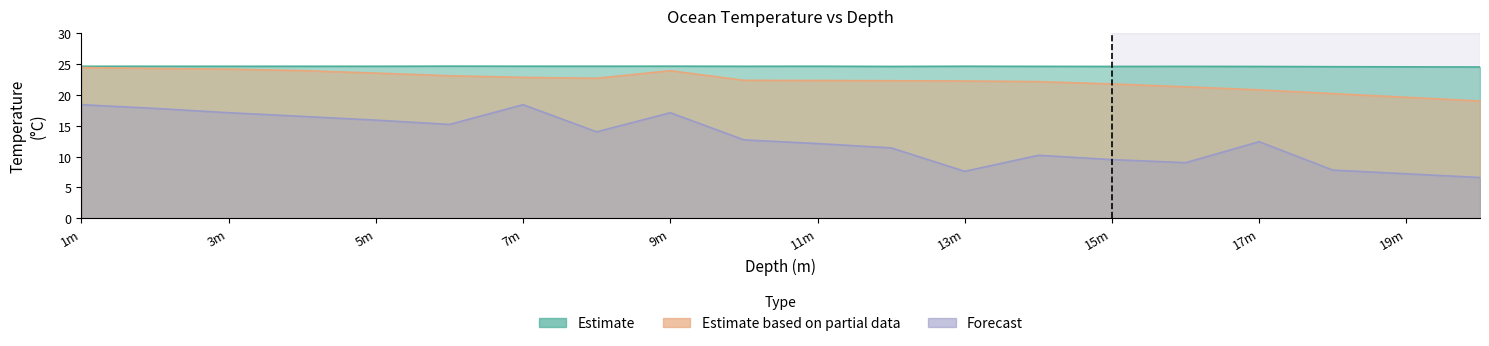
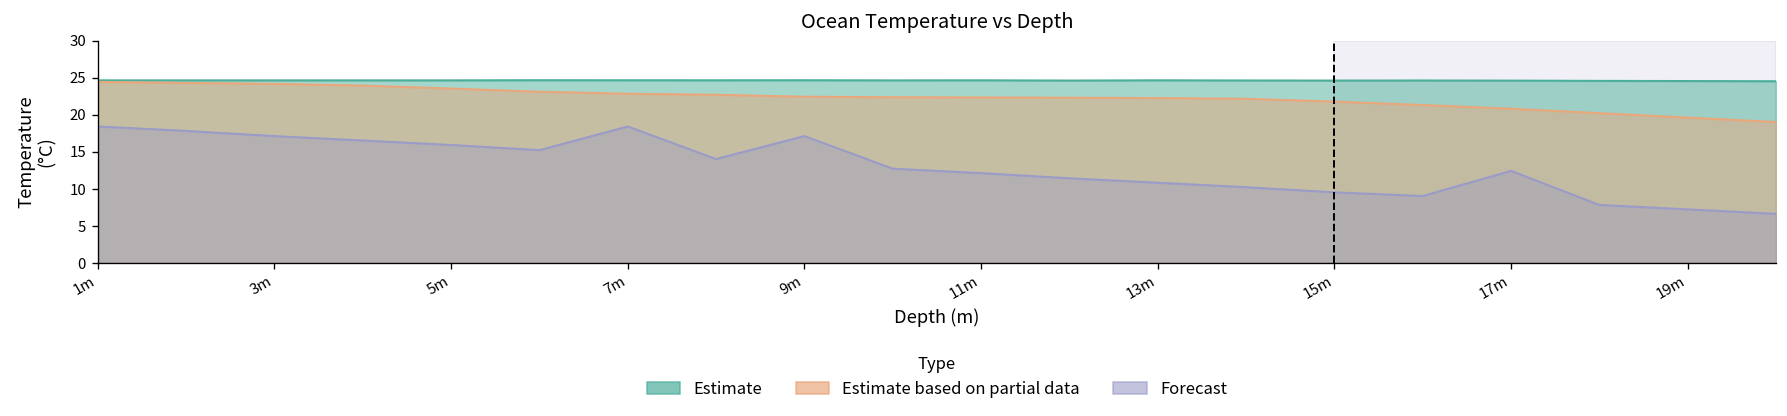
Estimate based on partial data, 9m: 24 -> 22
Forecast, 13m: 8 -> 11
